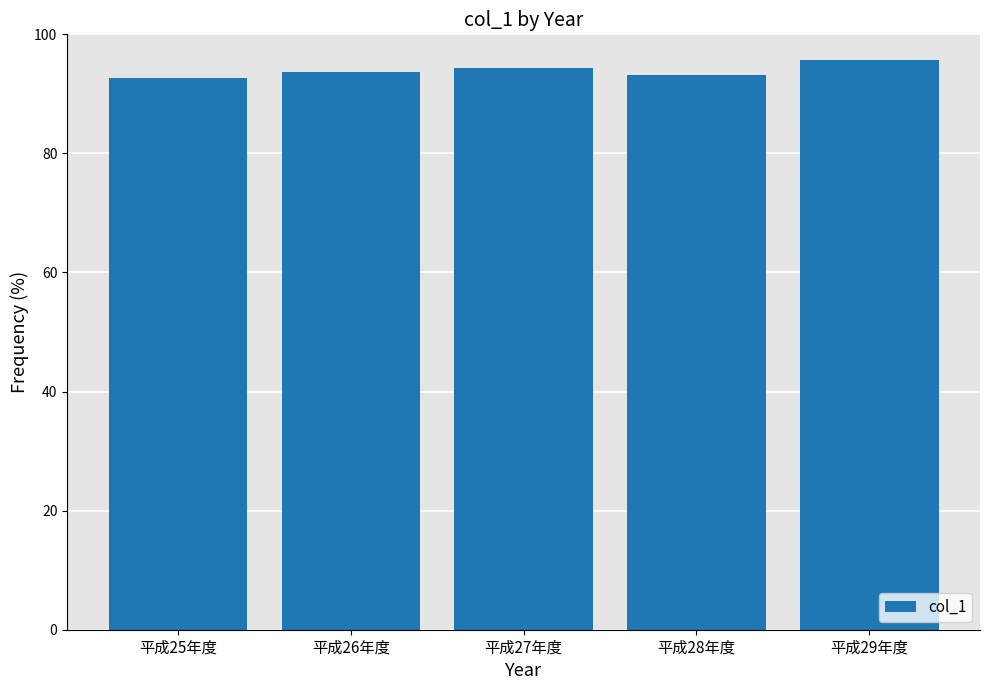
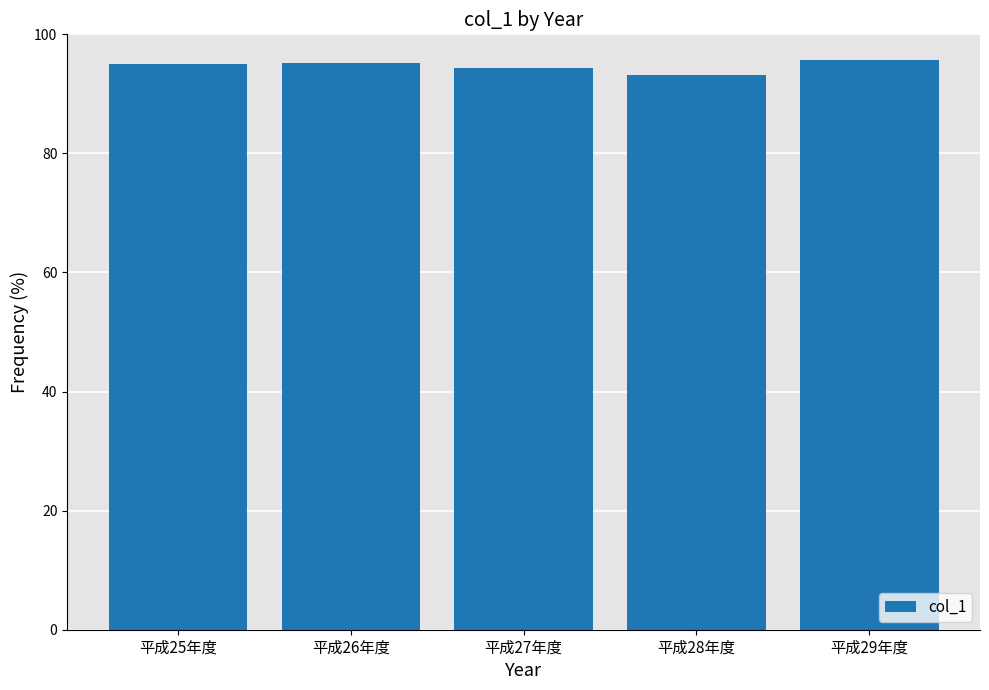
平成25年度: 93 -> 95
平成26年度: 94 -> 95
